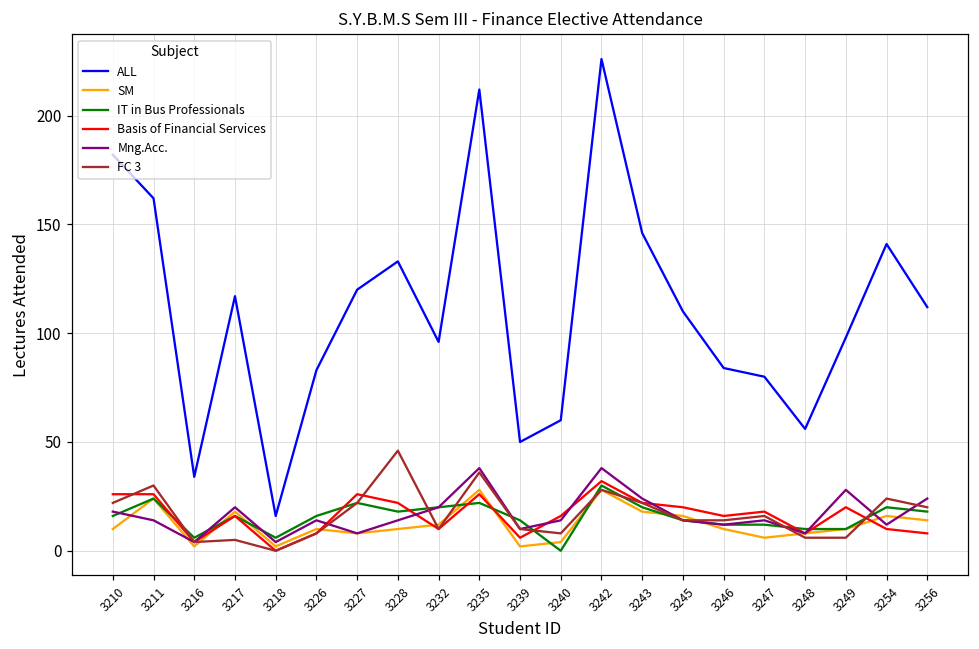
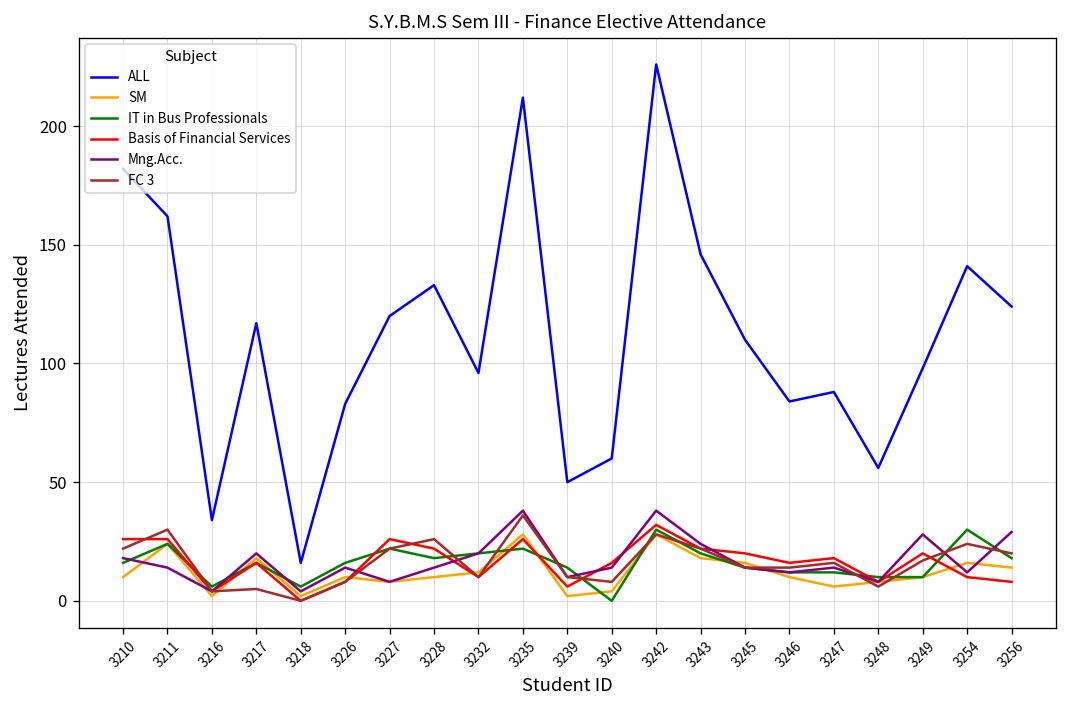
FC 3, 3228: 46 -> 26
ALL, 3247: 80 -> 88
FC 3, 3249: 6 -> 17
IT in Bus Professionals, 3254: 20 -> 30
ALL, 3256: 112 -> 124
Mng.Acc., 3256: 24 -> 29
